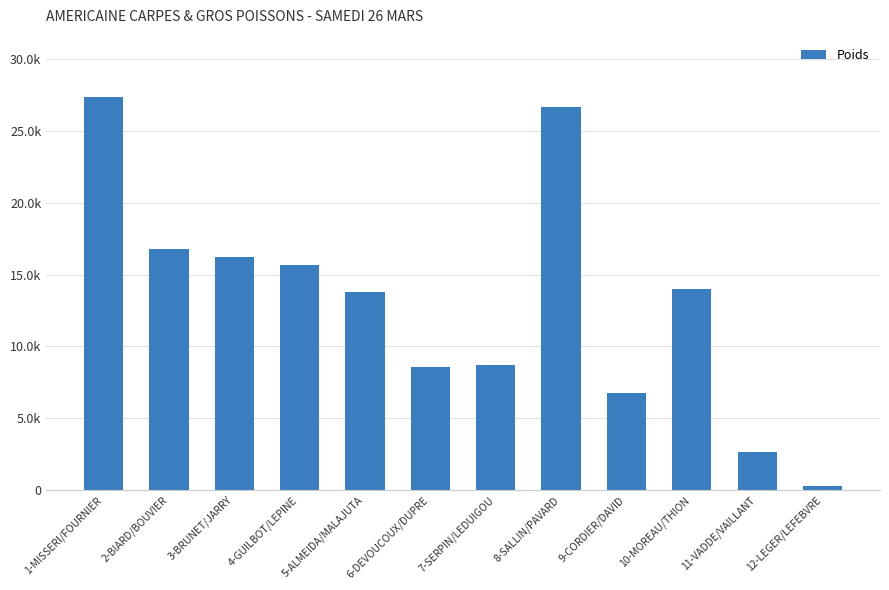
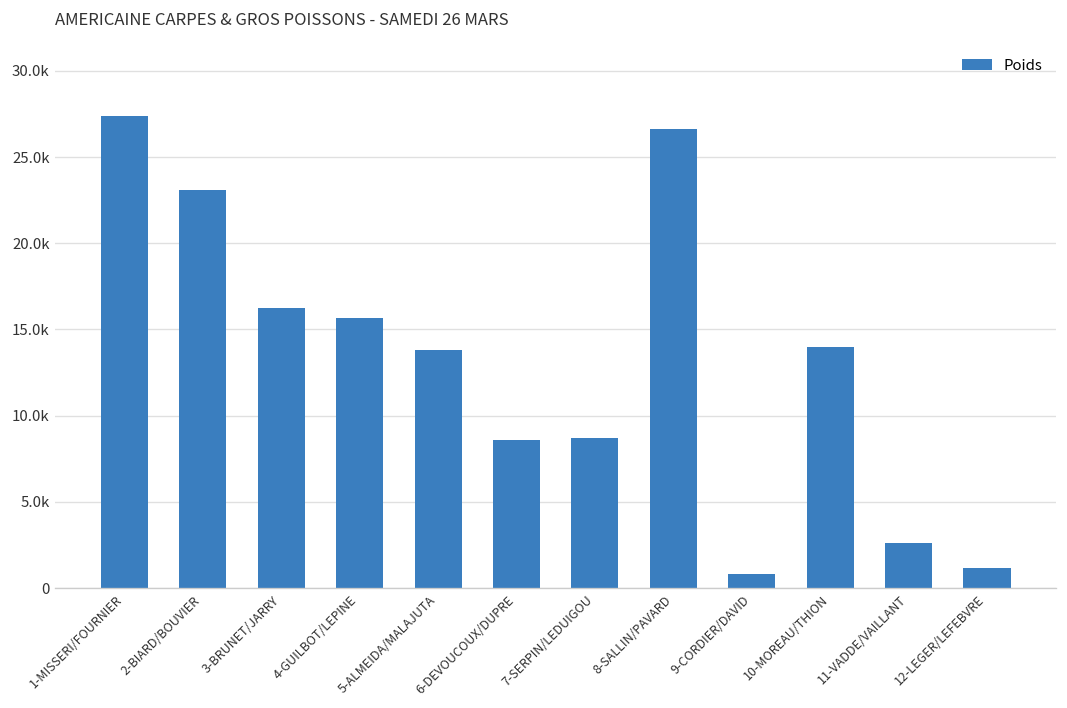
2-BIARD/BOUVIER: 16800 -> 23100
9-CORDIER/DAVID: 6700 -> 800
12-LEGER/LEFEBVRE: 300 -> 1200
